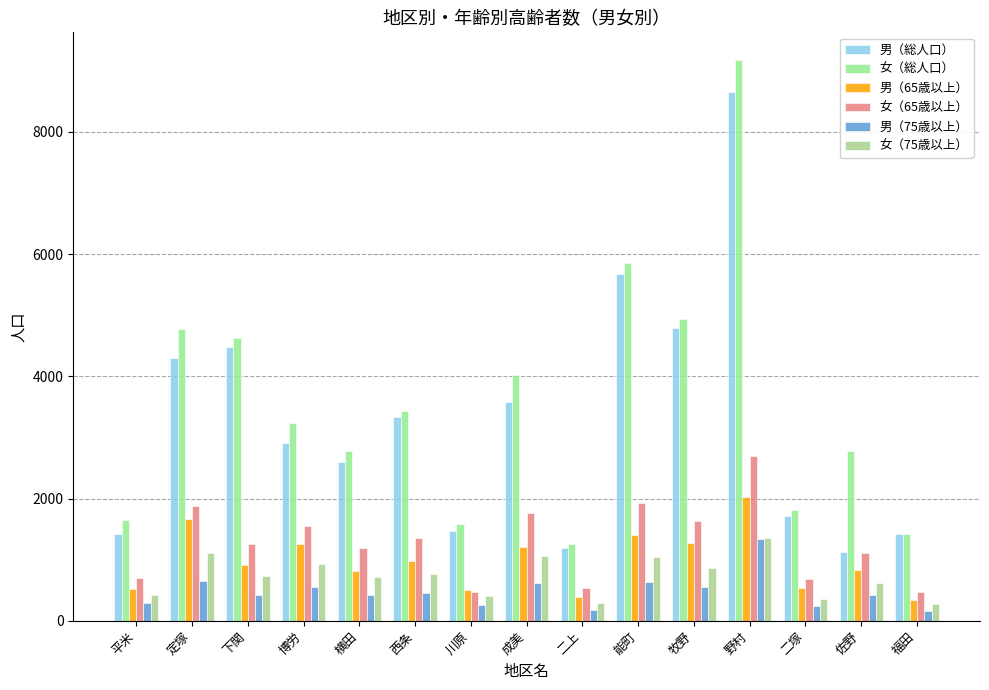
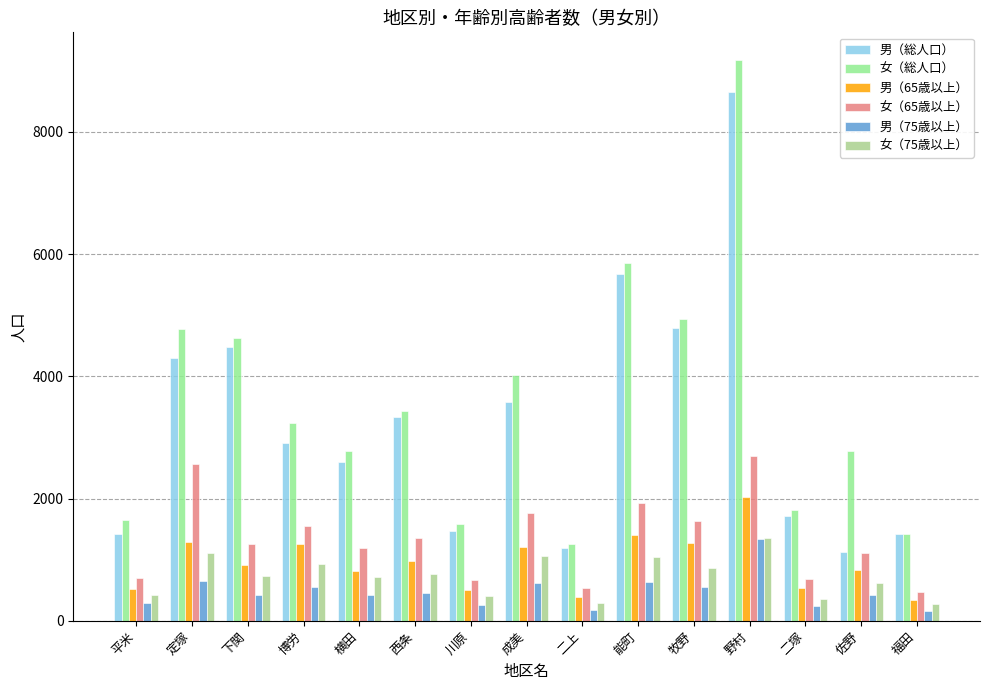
男（65歳以上）, 定塚: 1700 -> 1300
女（65歳以上）, 定塚: 1900 -> 2600
女（65歳以上）, 川原: 500 -> 700
